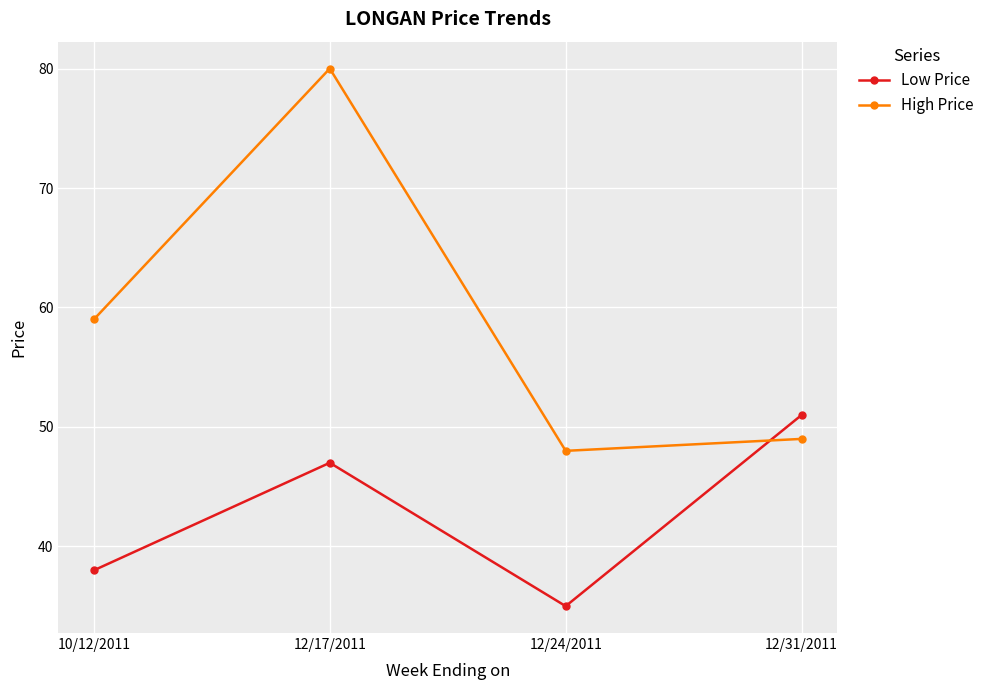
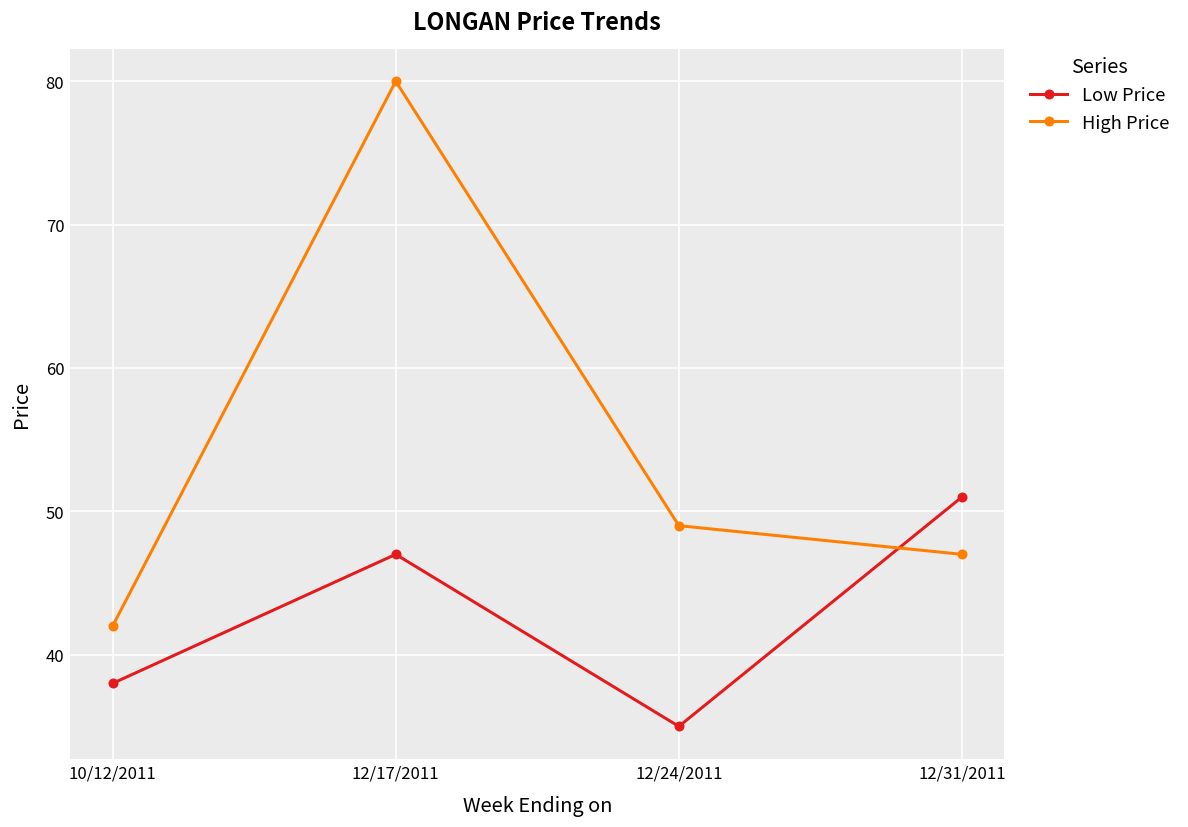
High Price, 10/12/2011: 59 -> 42
High Price, 12/24/2011: 48 -> 49
High Price, 12/31/2011: 49 -> 47
